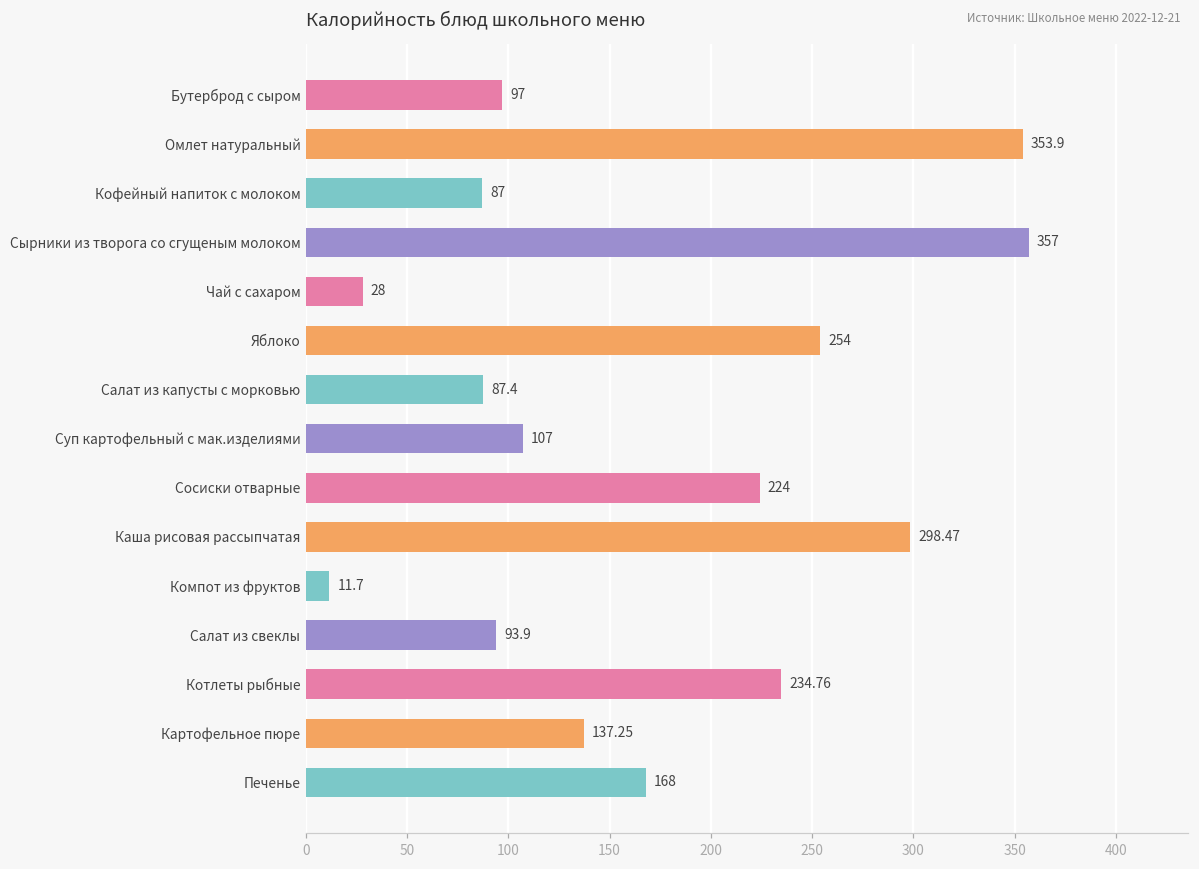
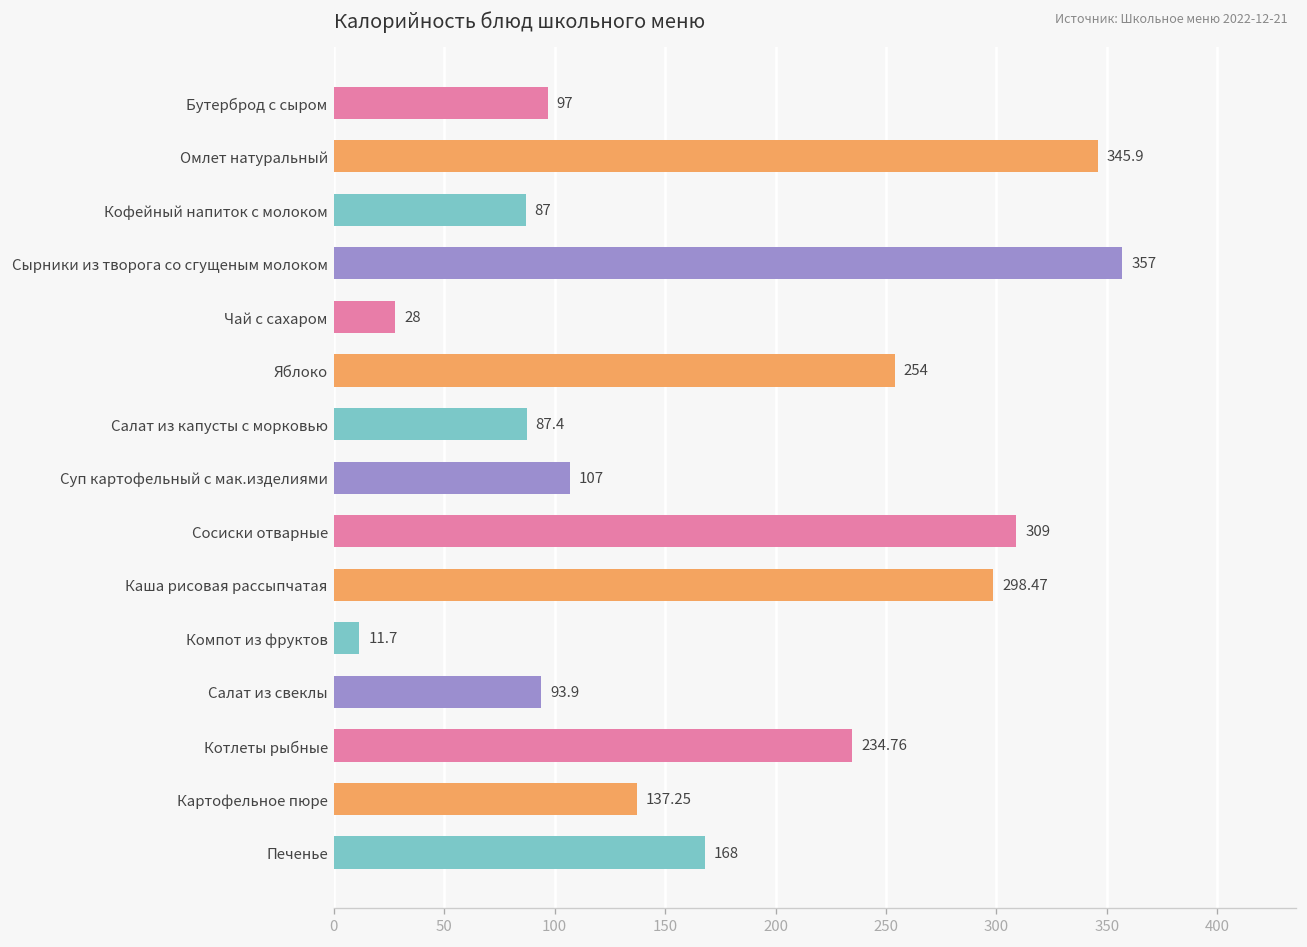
Омлет натуральный: 353.9 -> 345.9
Сосиски отварные: 224 -> 309
